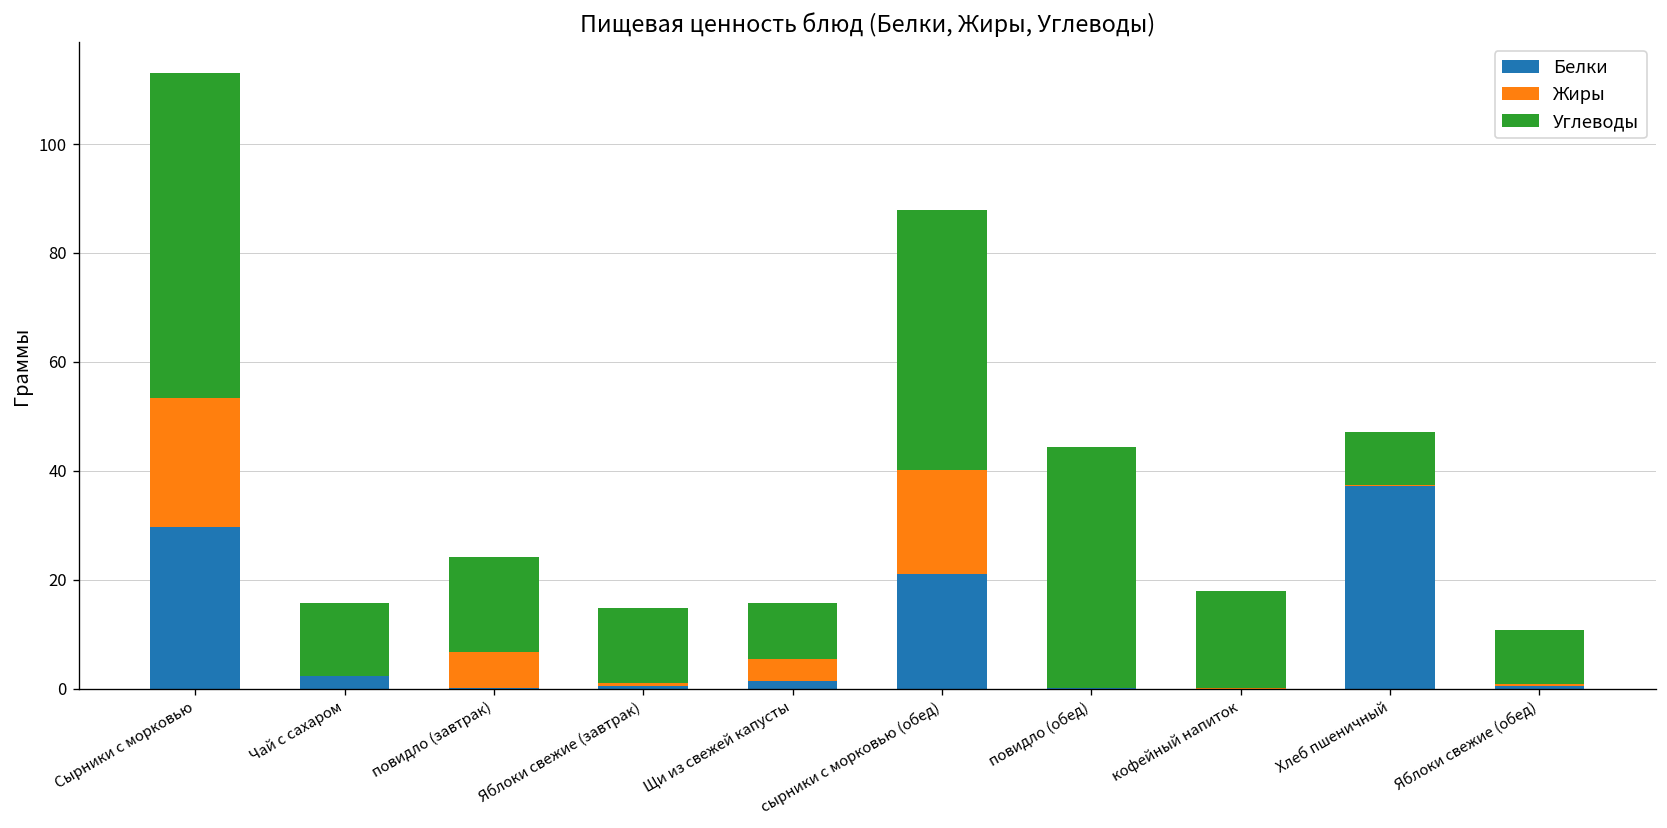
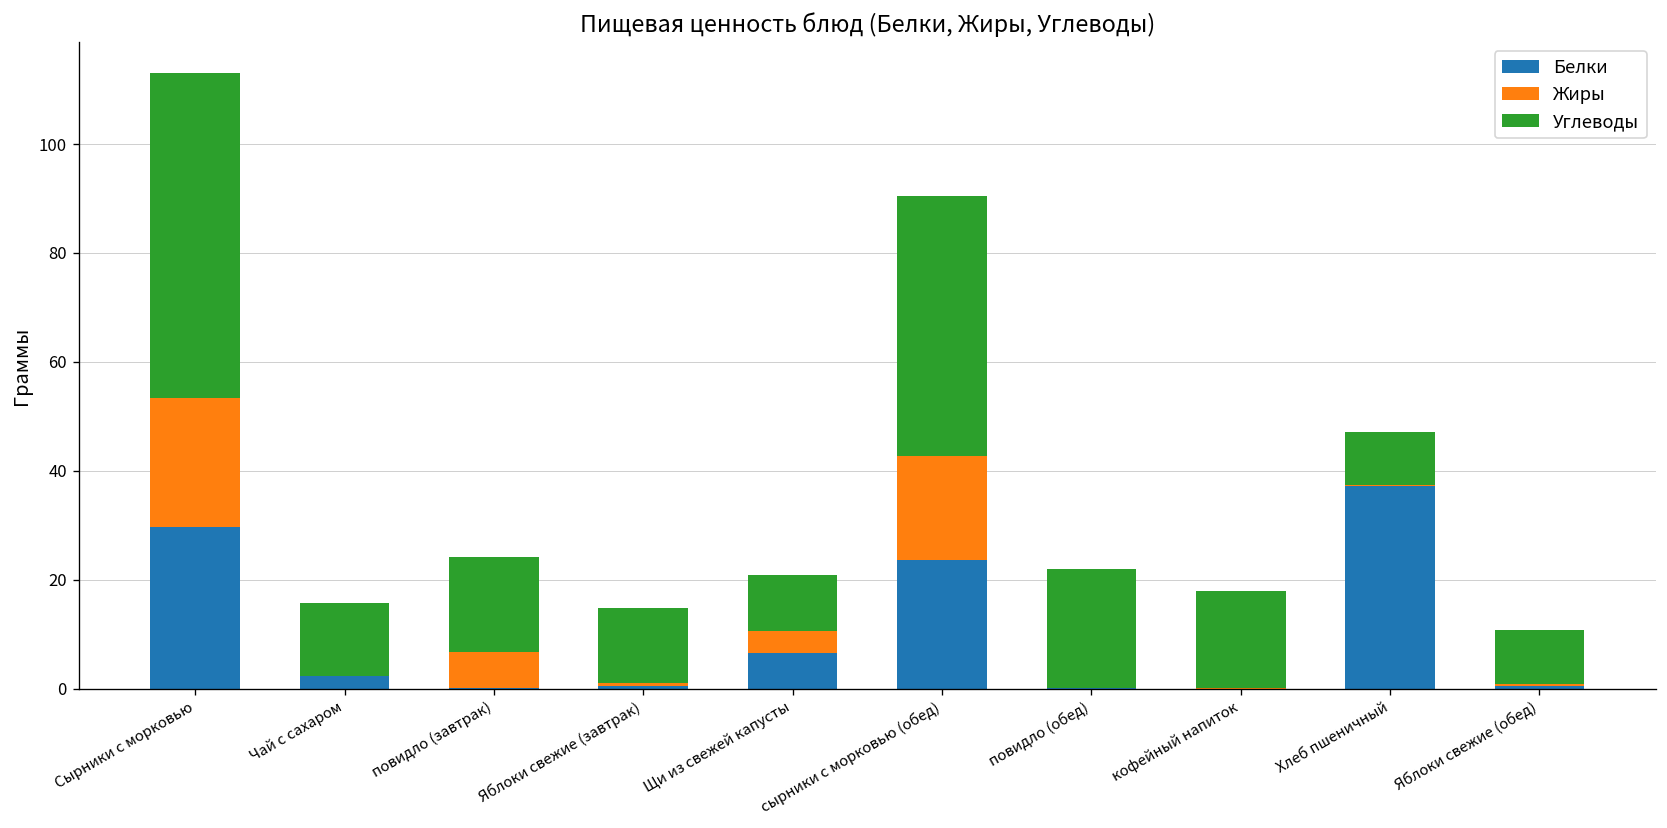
Белки, Щи из свежей капусты: 1 -> 7
Белки, сырники с морковью (обед): 21 -> 24
Углеводы, повидло (обед): 44 -> 22
